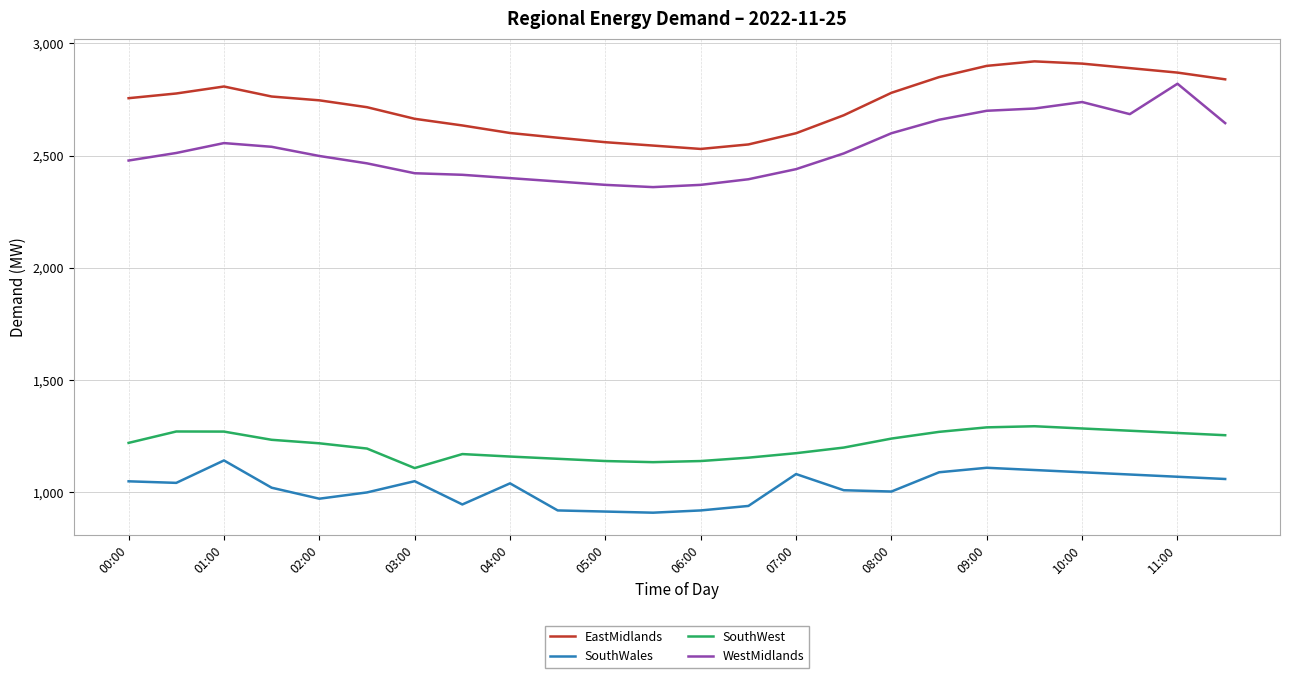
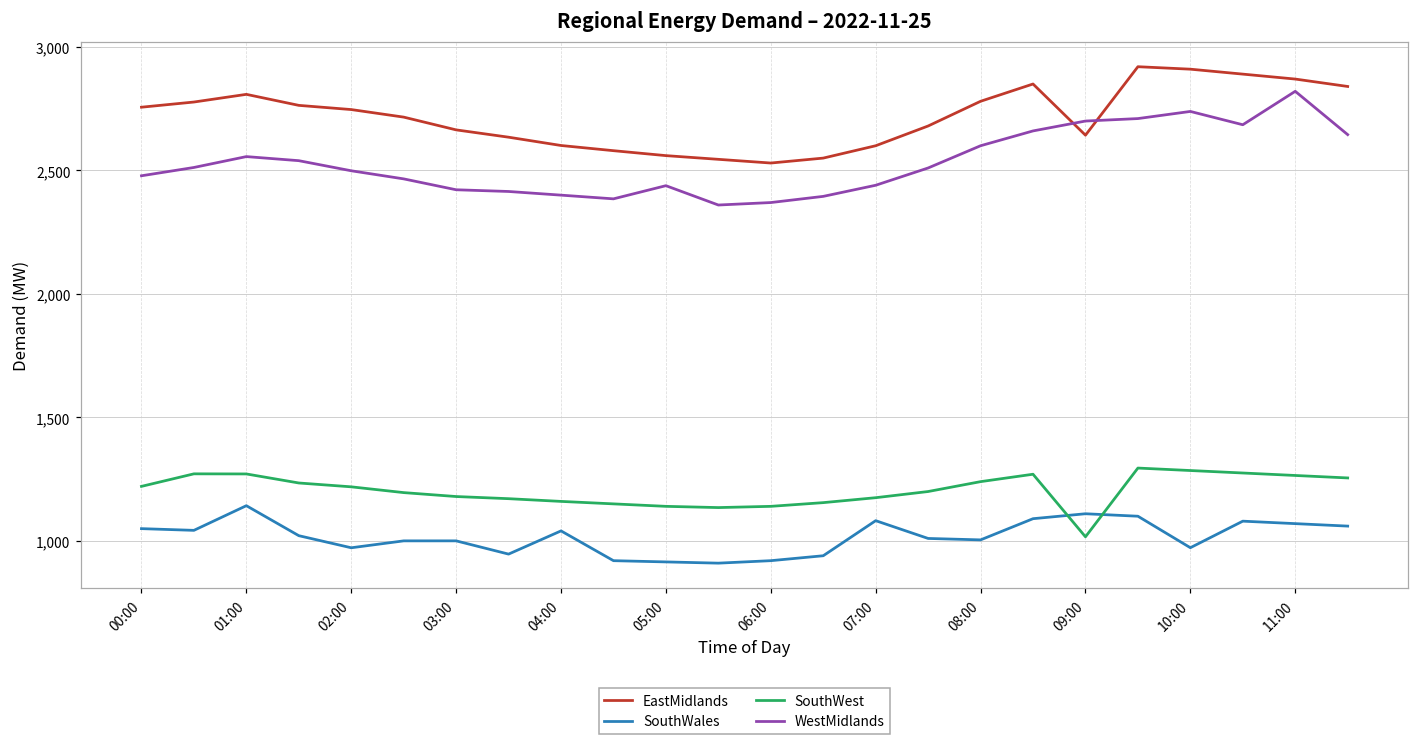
SouthWales, 03:00: 1,050 -> 1,000
SouthWest, 03:00: 1,110 -> 1,180
WestMidlands, 05:00: 2,370 -> 2,440
EastMidlands, 09:00: 2,900 -> 2,640
SouthWest, 09:00: 1,290 -> 1,020
SouthWales, 10:00: 1,090 -> 970
